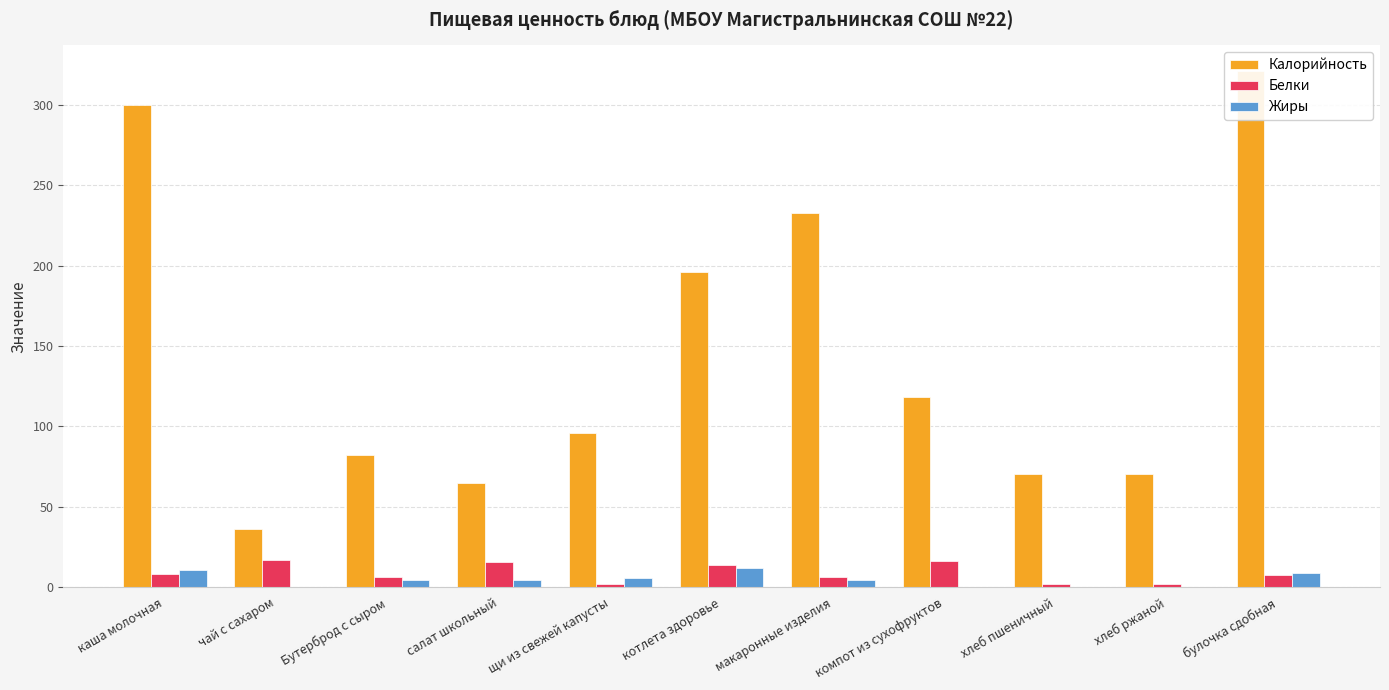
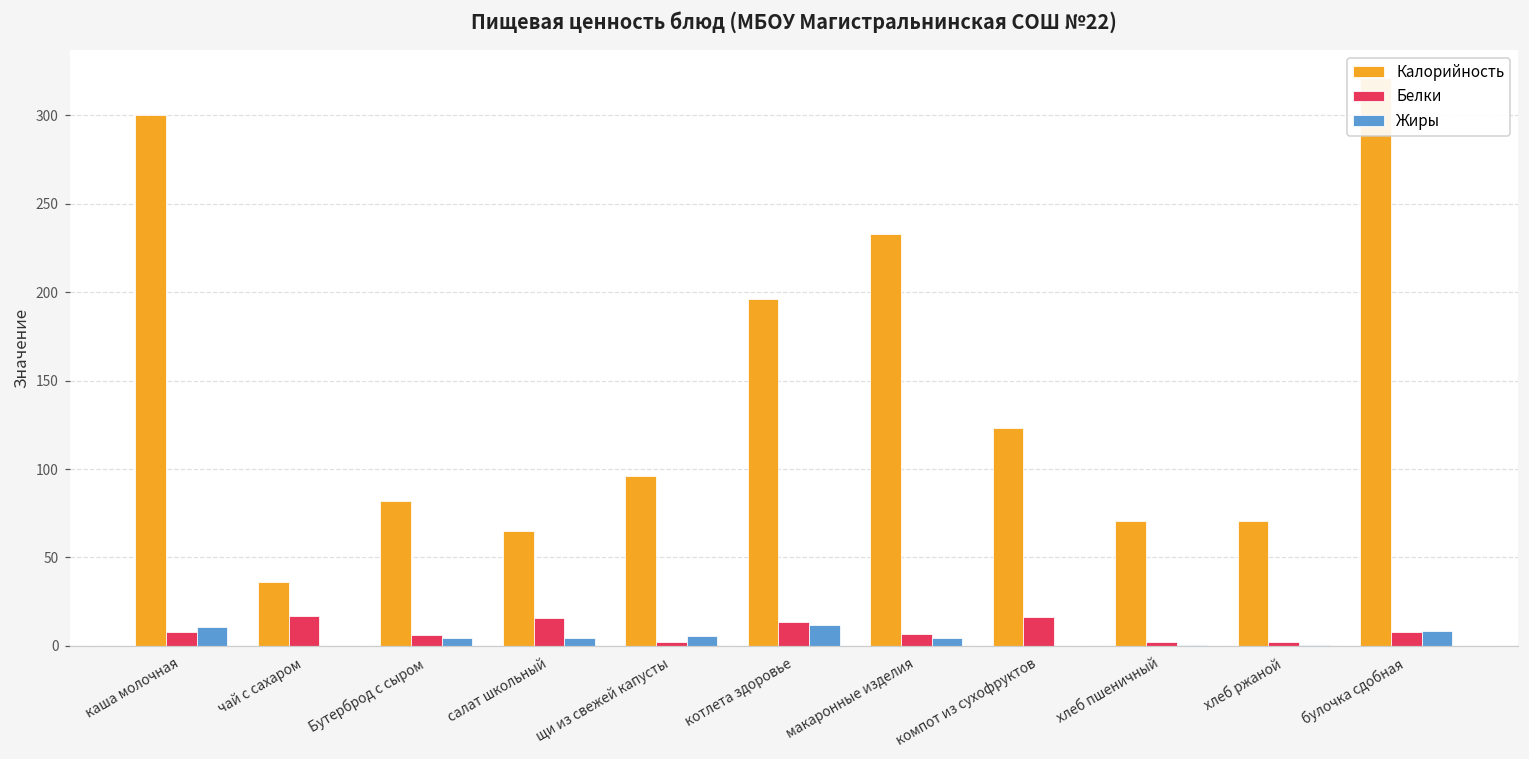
Калорийность, компот из сухофруктов: 118 -> 123
